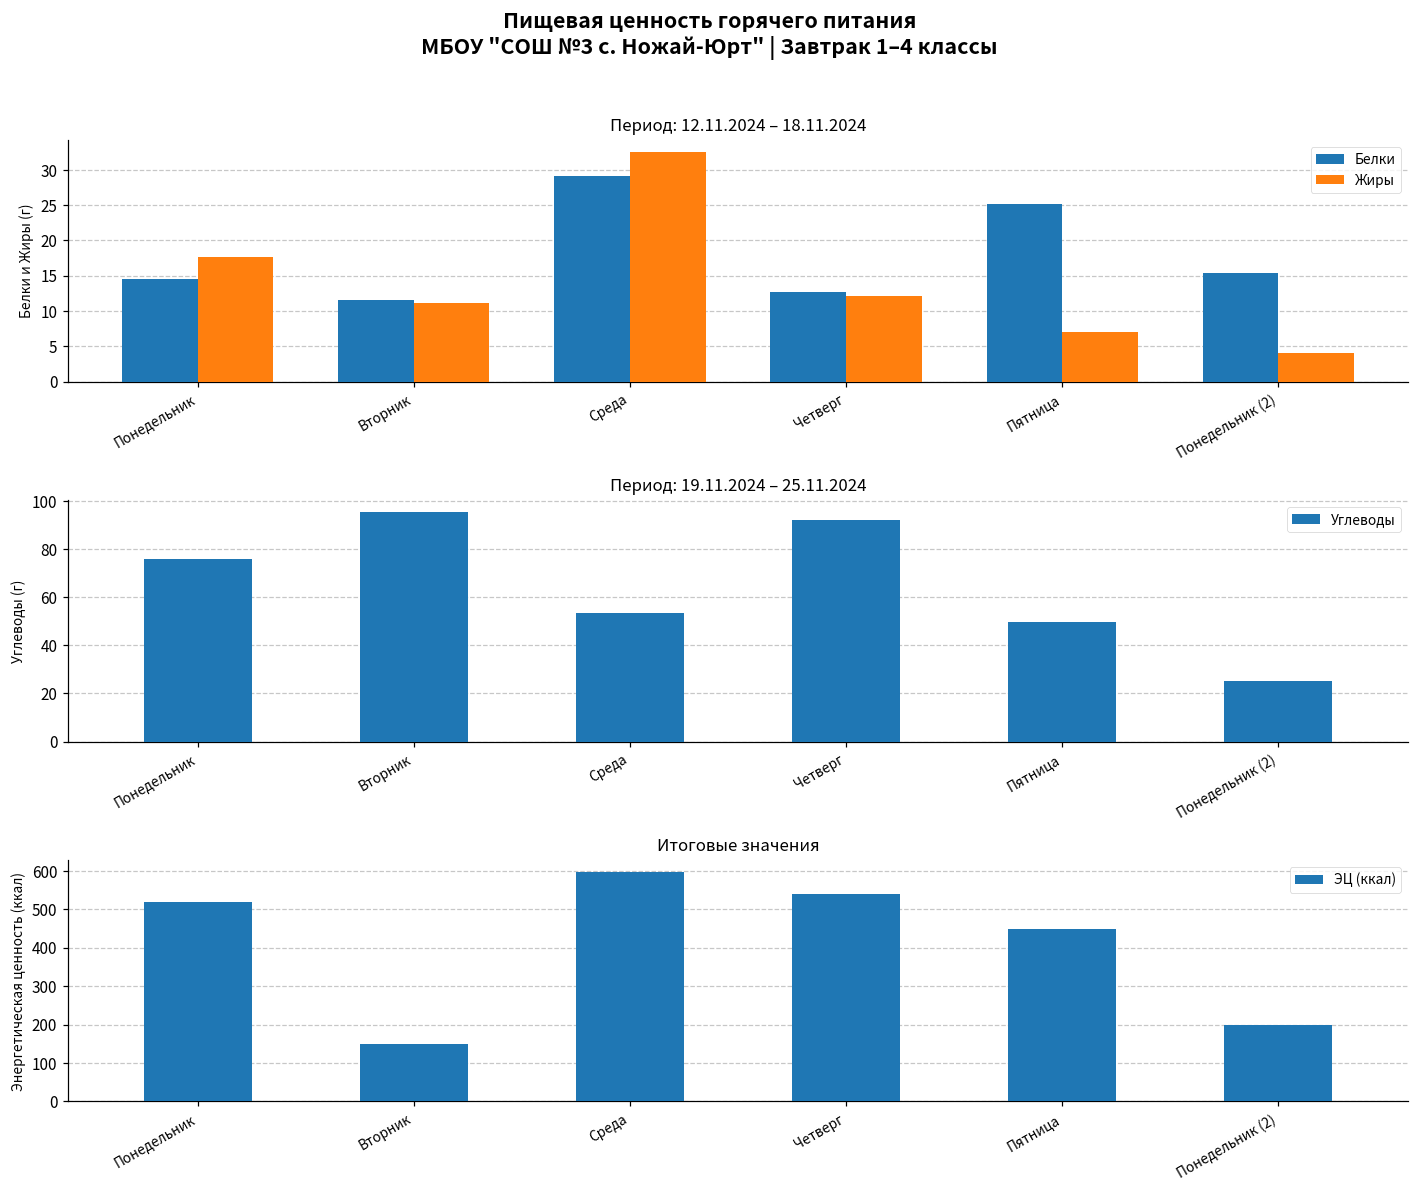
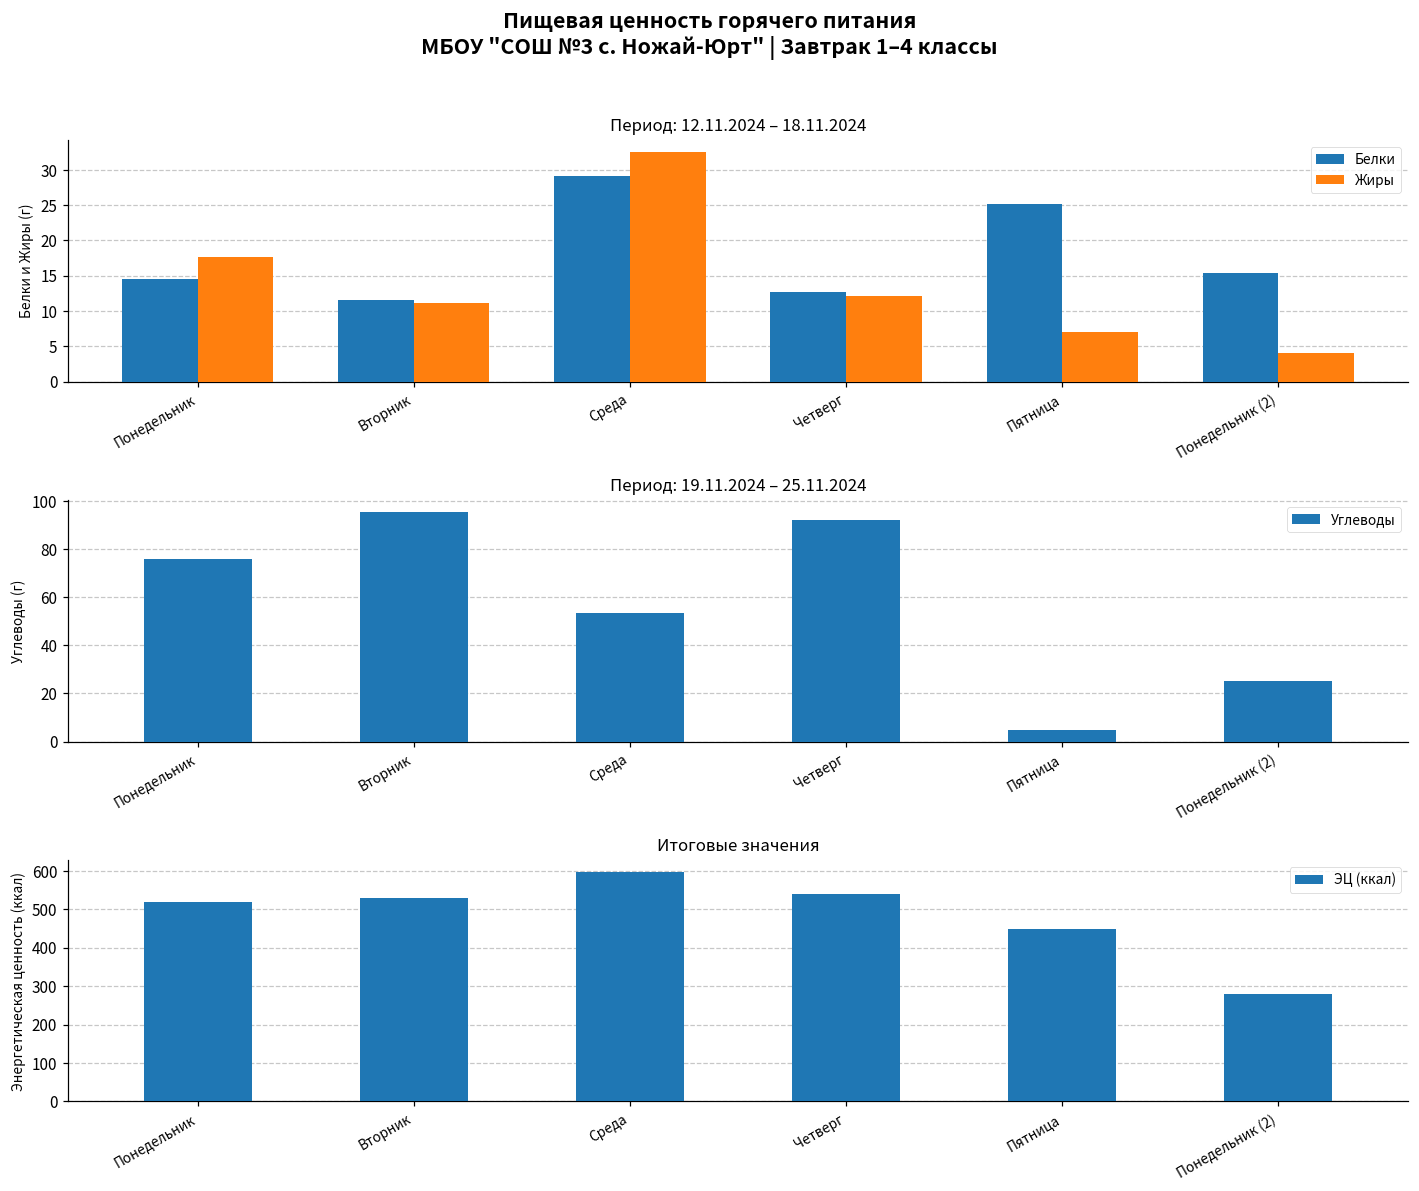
Период: 19.11.2024 – 25.11.2024, Пятница: 50 -> 5
Итоговые значения, Вторник: 150 -> 530
Итоговые значения, Понедельник (2): 200 -> 280
